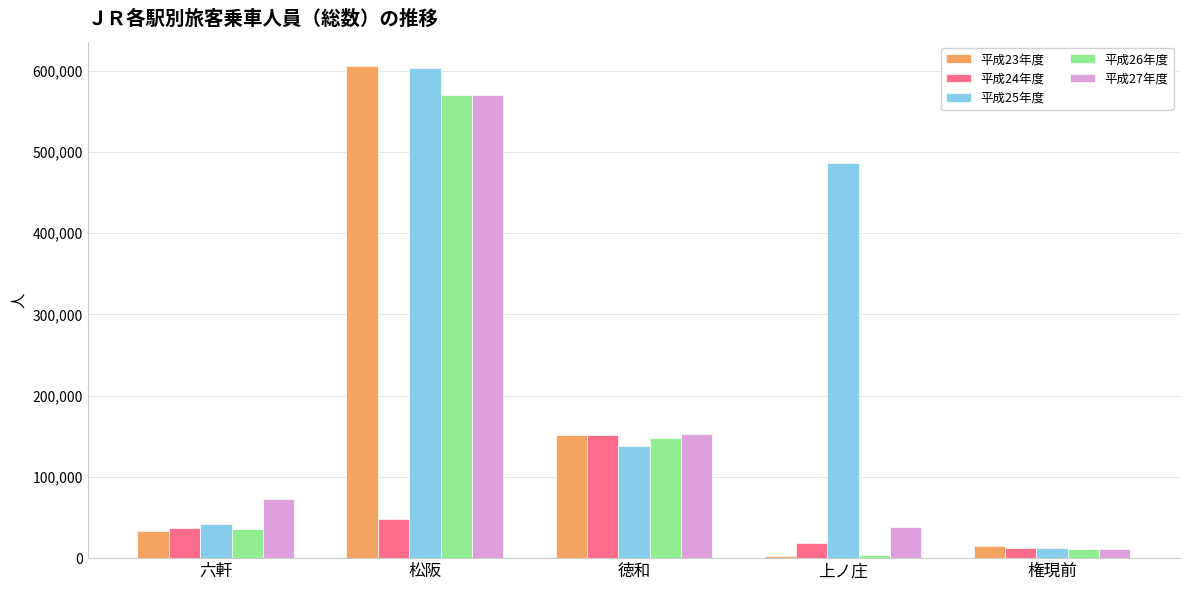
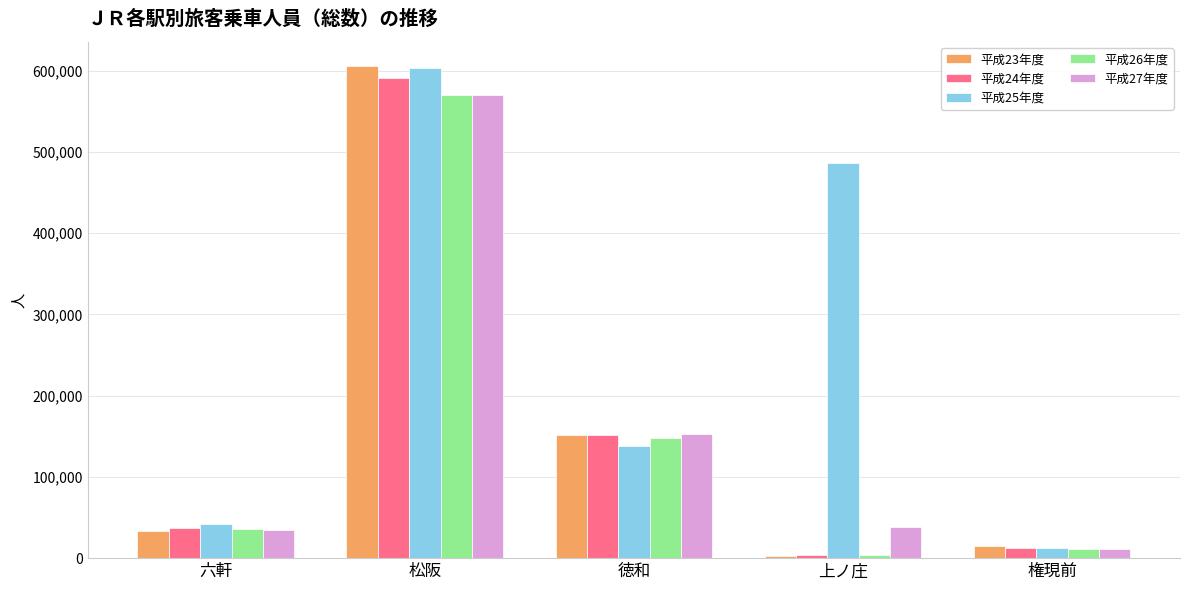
平成27年度, 六軒: 70,000 -> 30,000
平成24年度, 松阪: 50,000 -> 590,000
平成24年度, 上ノ庄: 20,000 -> 0
